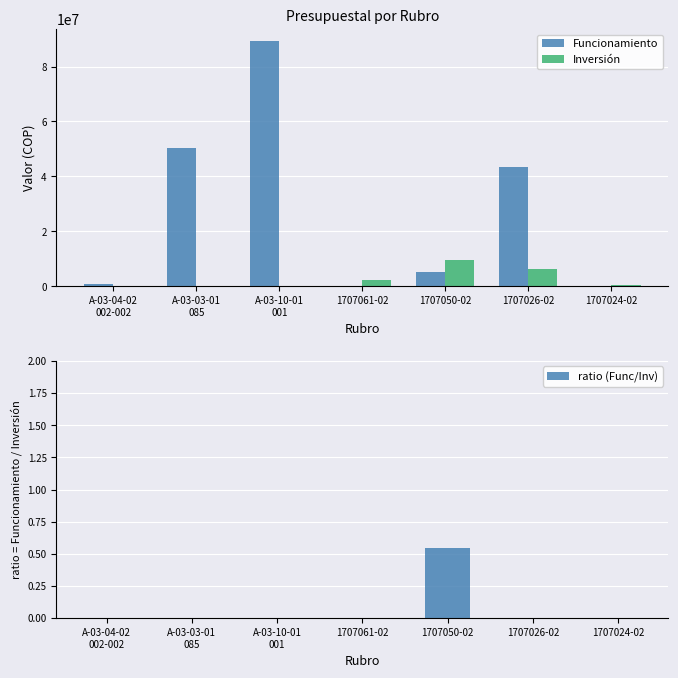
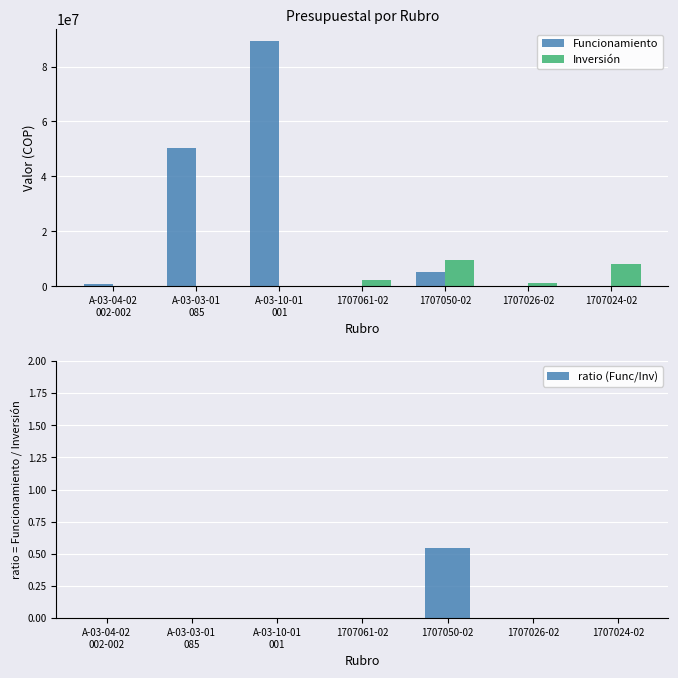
Presupuestal por Rubro, Funcionamiento, 1707026-02: 43000000 -> 0
Presupuestal por Rubro, Inversión, 1707026-02: 6000000 -> 1000000
Presupuestal por Rubro, Inversión, 1707024-02: 0 -> 8000000
